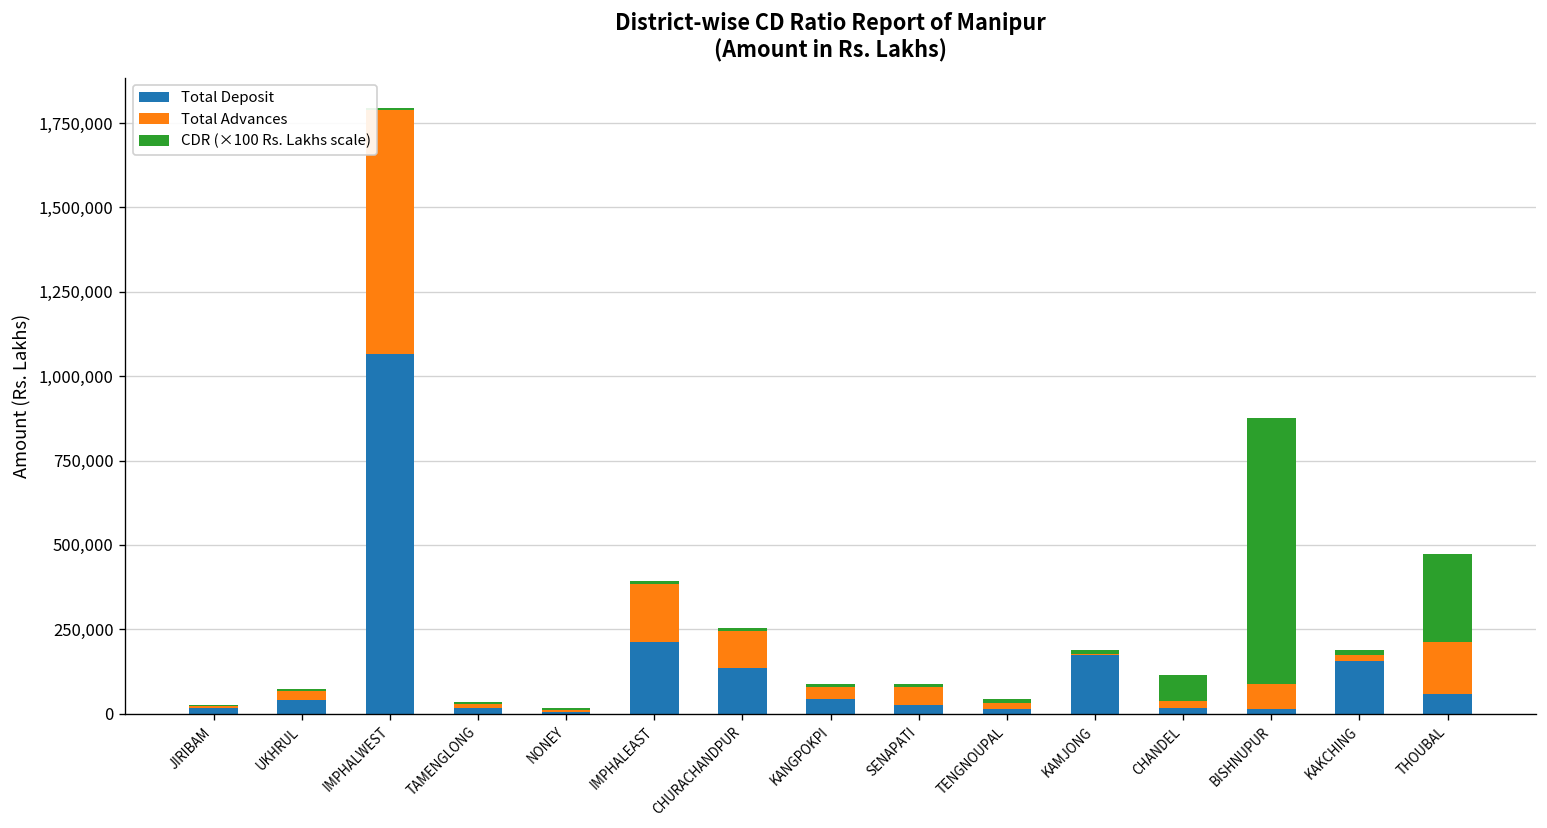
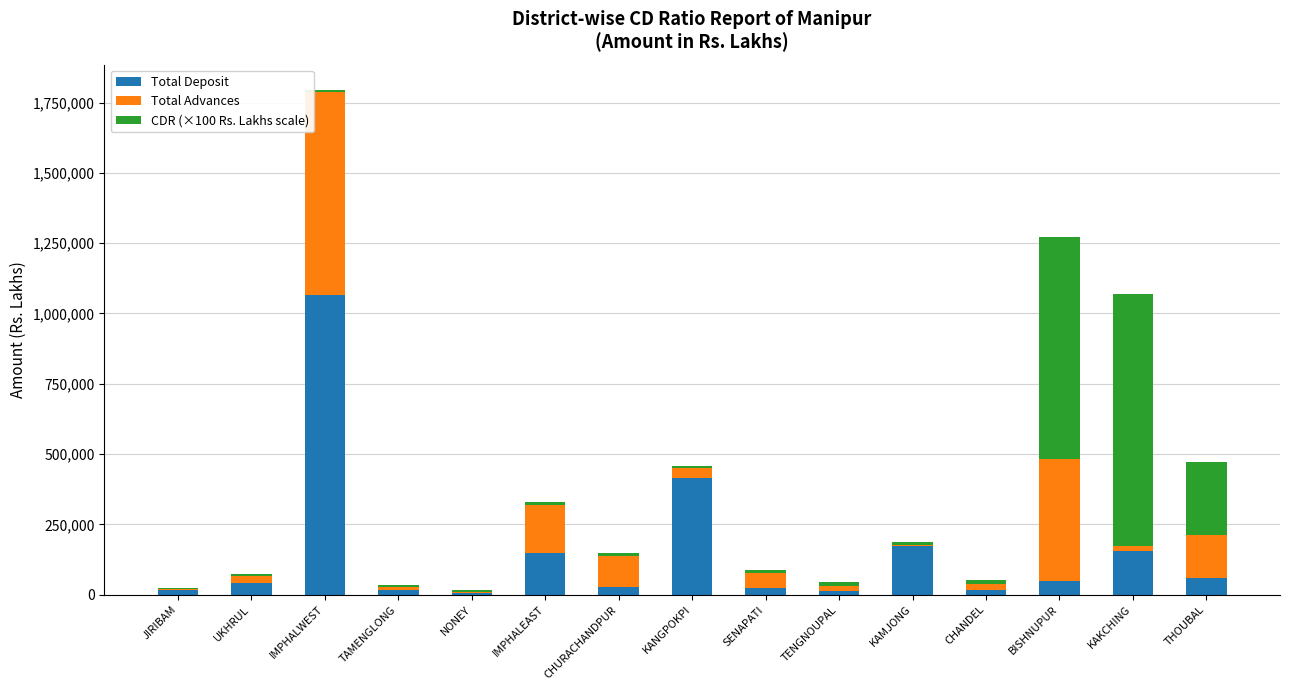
Total Deposit, IMPHALEAST: 210,000 -> 150,000
Total Deposit, CHURACHANDPUR: 130,000 -> 30,000
Total Deposit, KANGPOKPI: 40,000 -> 410,000
CDR (×100 Rs. Lakhs scale), CHANDEL: 80,000 -> 10,000
Total Deposit, BISHNUPUR: 10,000 -> 50,000
Total Advances, BISHNUPUR: 70,000 -> 430,000
CDR (×100 Rs. Lakhs scale), KAKCHING: 20,000 -> 900,000
